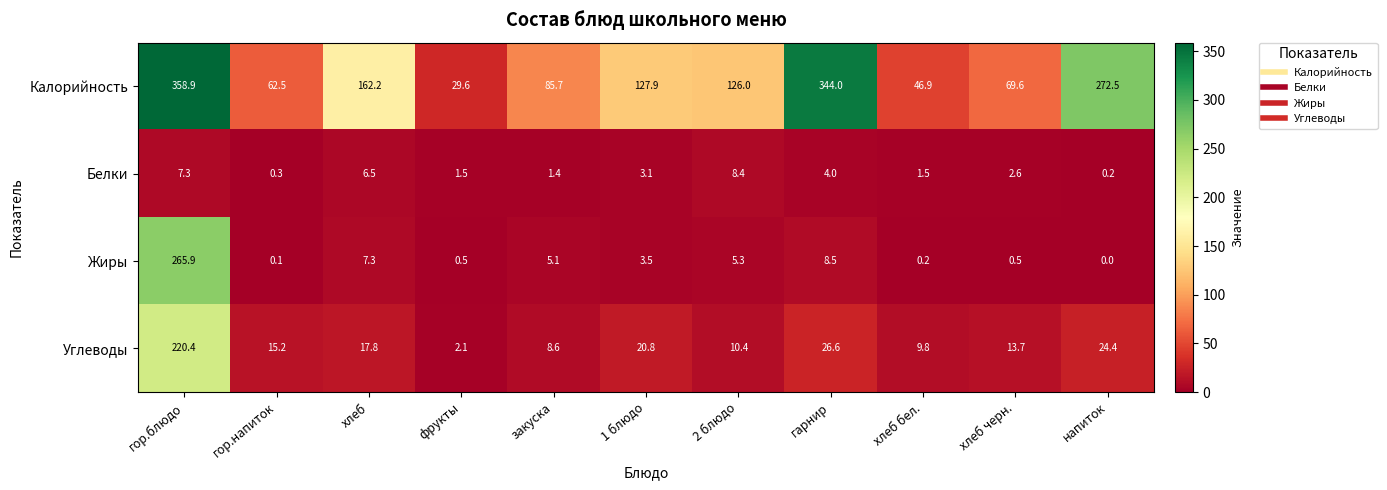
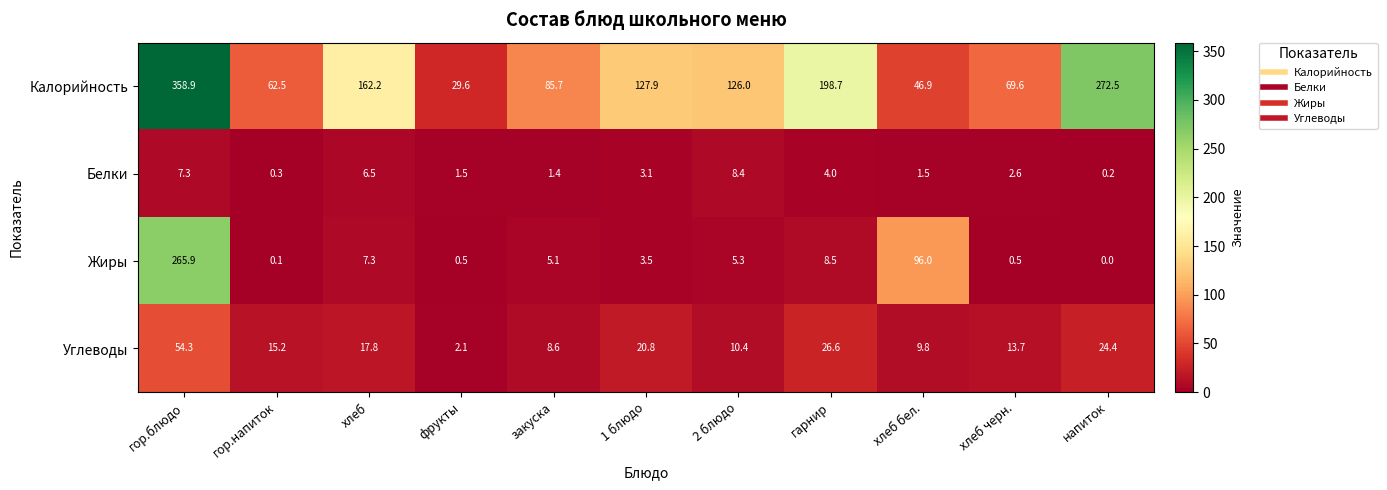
Калорийность, гарнир: 344.0 -> 198.7
Жиры, хлеб бел.: 0.2 -> 96.0
Углеводы, гор.блюдо: 220.4 -> 54.3
